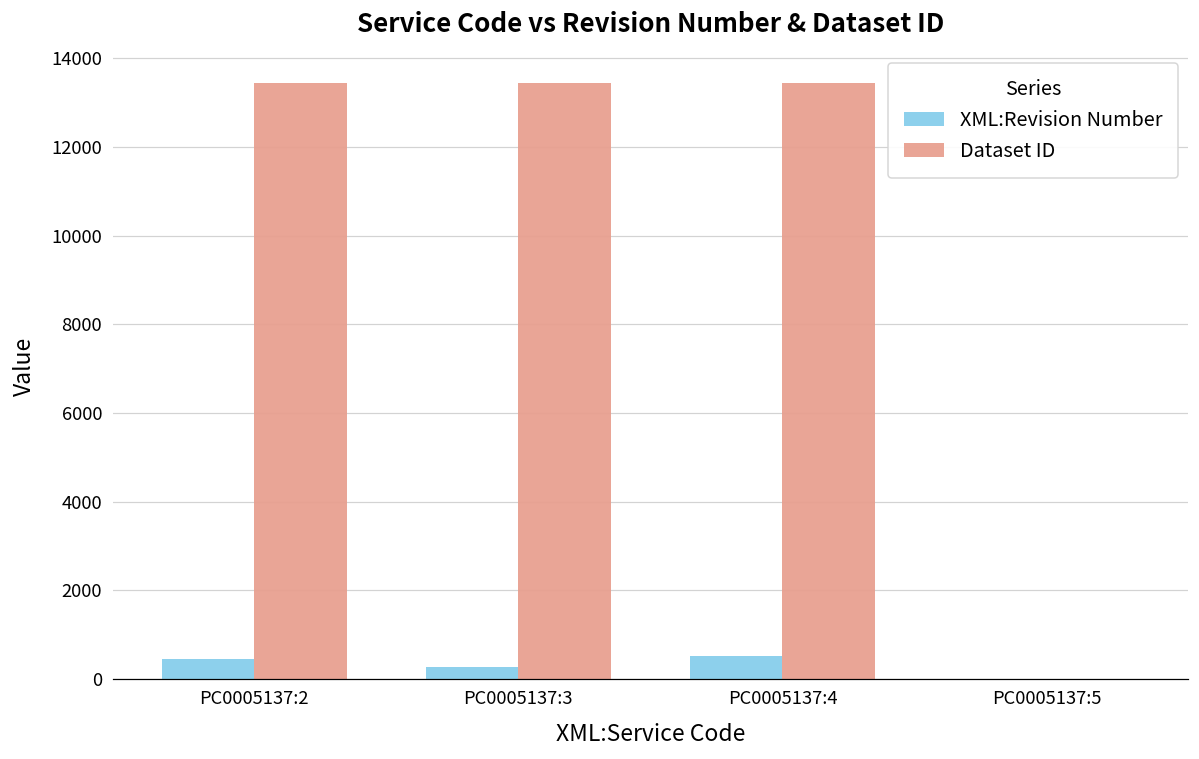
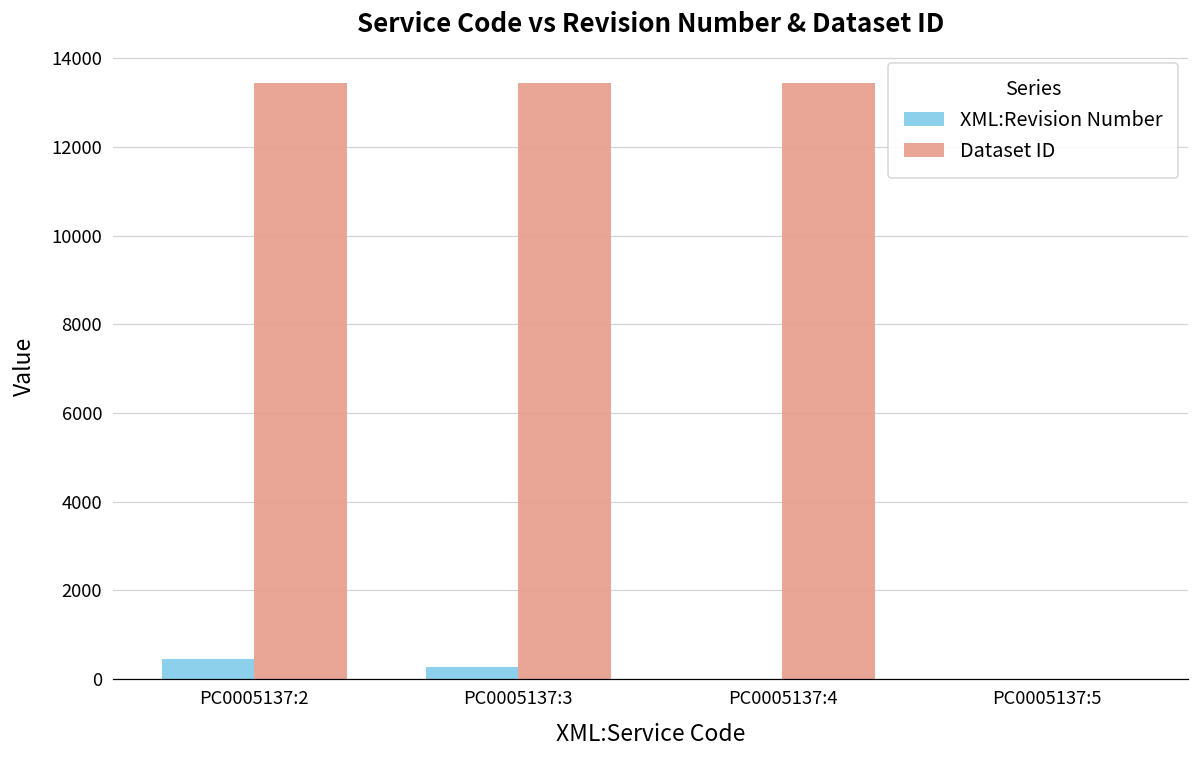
XML:Revision Number, PC0005137:4: 500 -> 0
